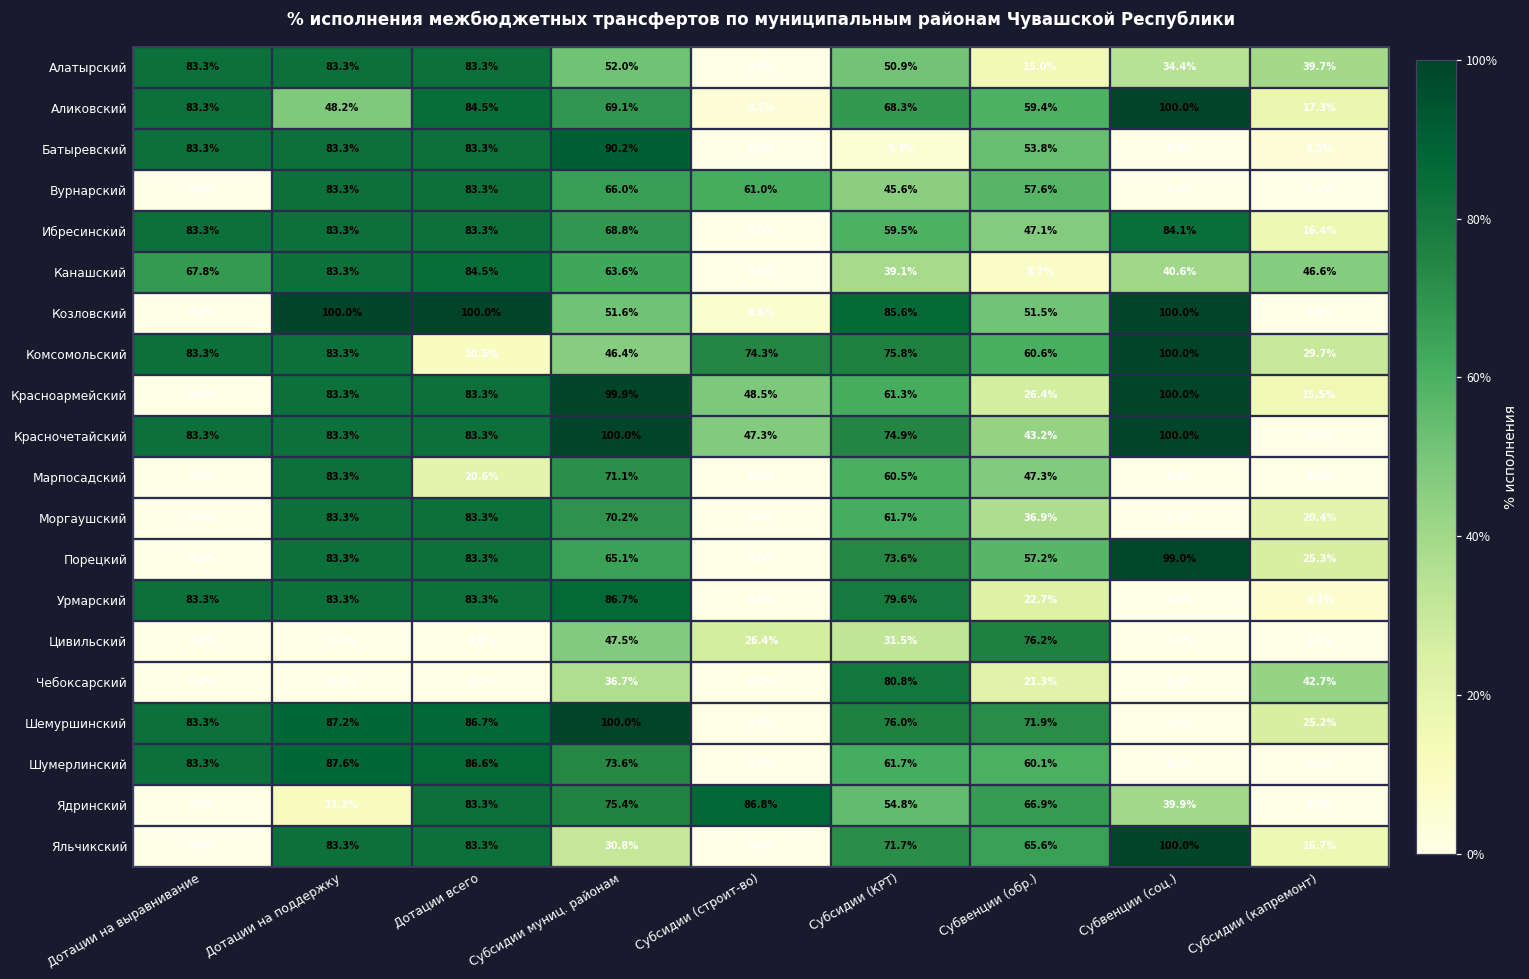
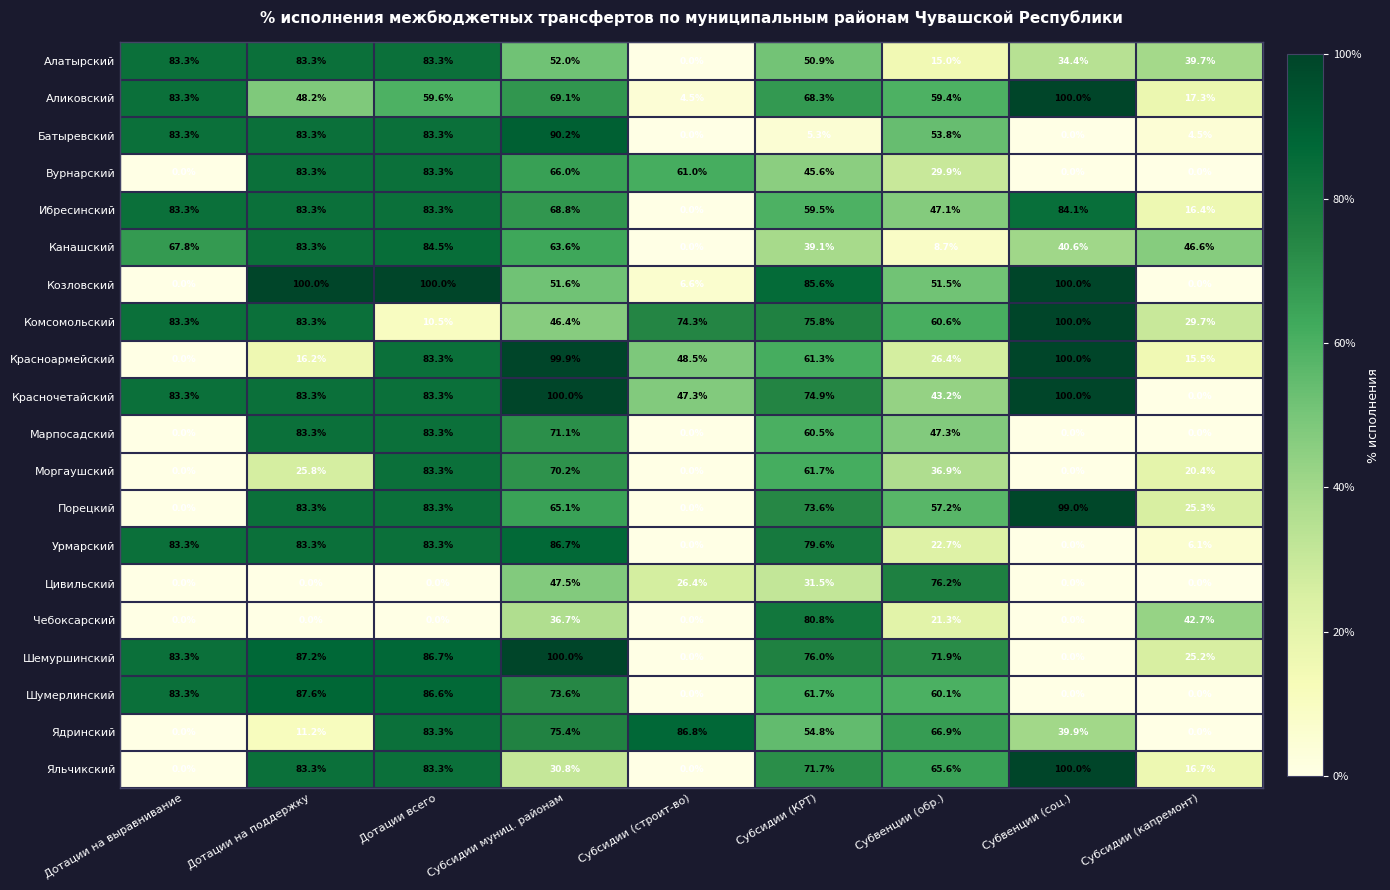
Аликовский, Дотации всего: 84.5% -> 59.6%
Вурнарский, Субвенции (обр.): 57.6% -> 29.9%
Красноармейский, Дотации на поддержку: 83.3% -> 16.2%
Марпосадский, Дотации всего: 20.6% -> 83.3%
Моргаушский, Дотации на поддержку: 83.3% -> 25.8%
